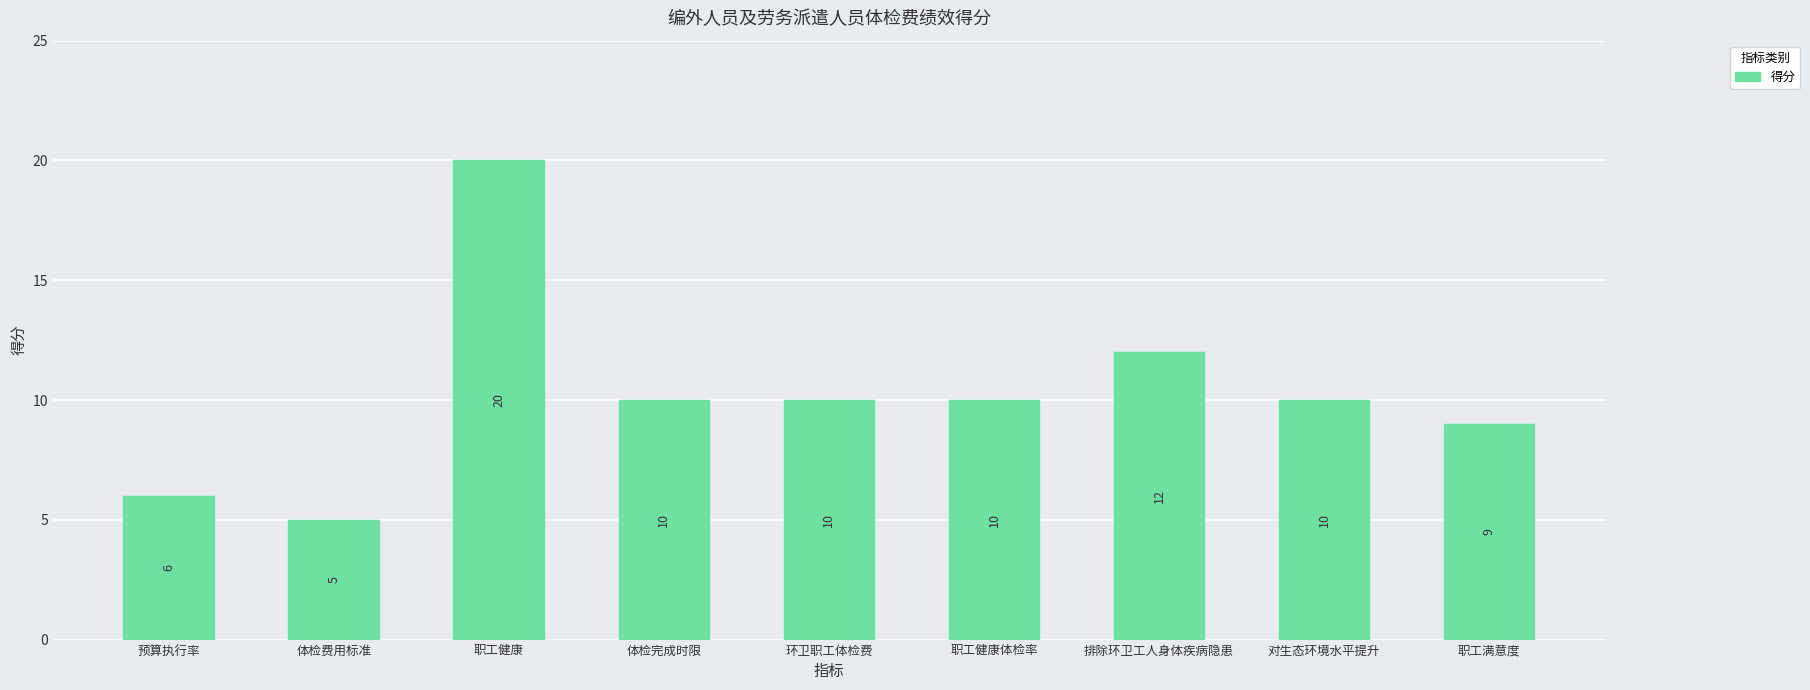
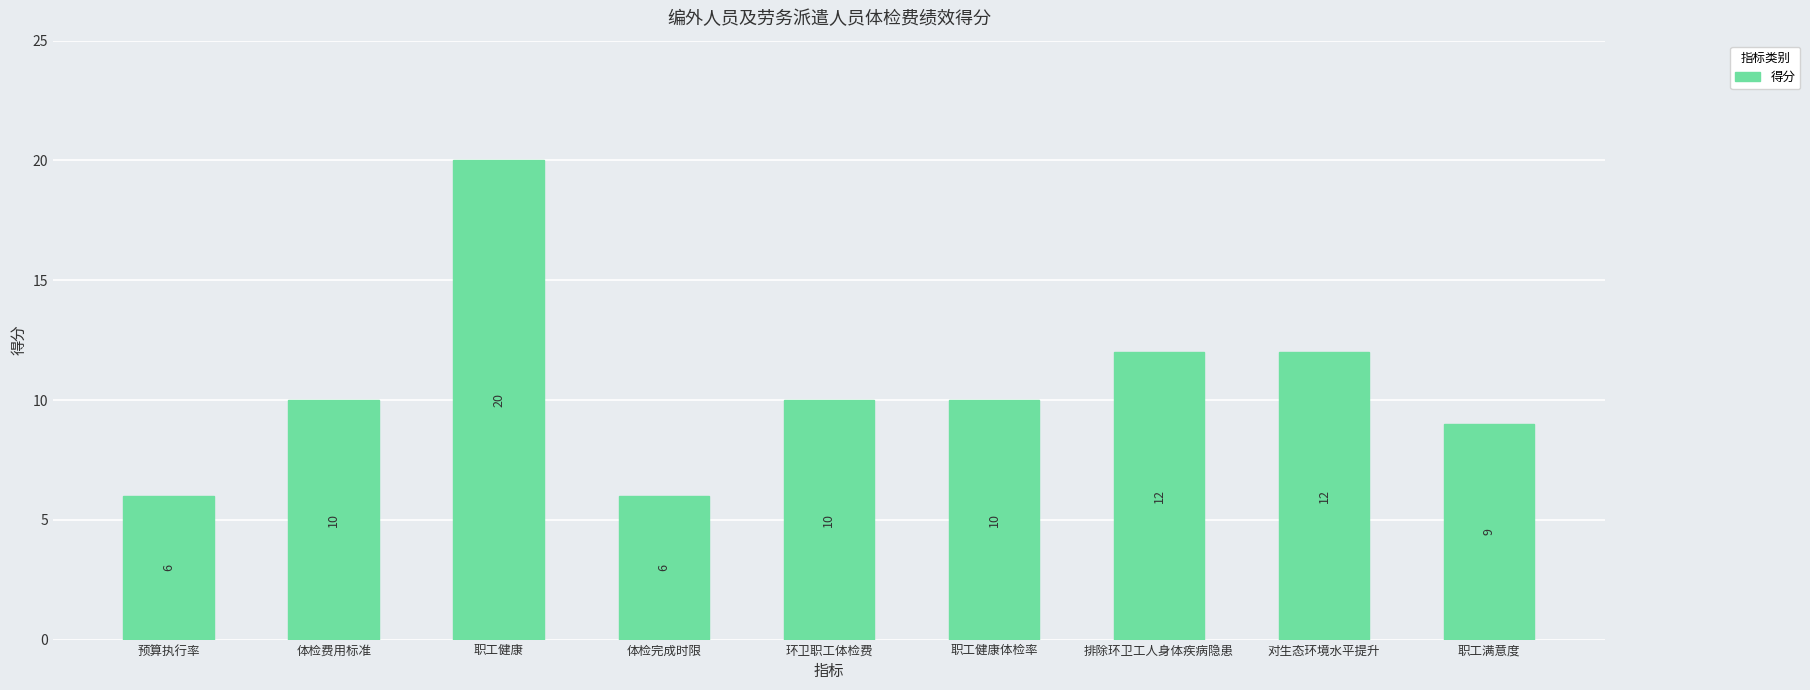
体检费用标准: 5 -> 10
体检完成时限: 10 -> 6
对生态环境水平提升: 10 -> 12
